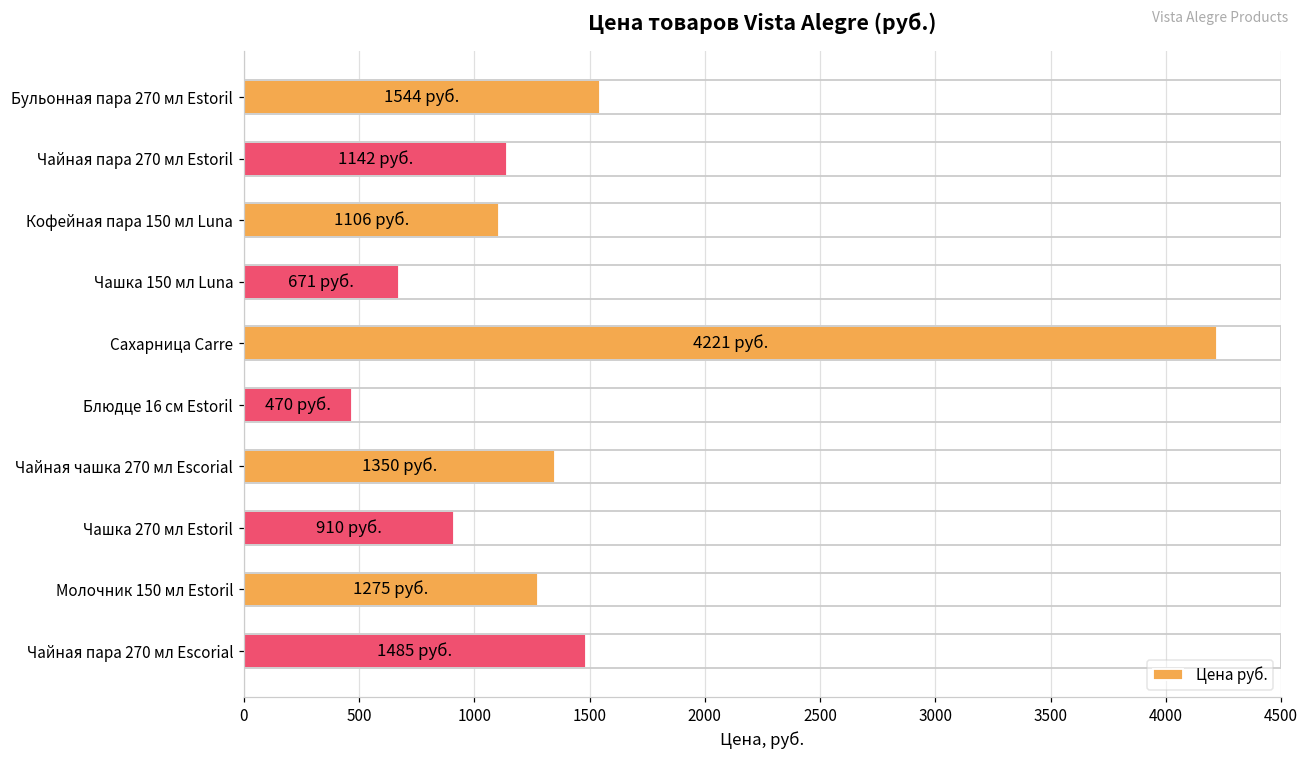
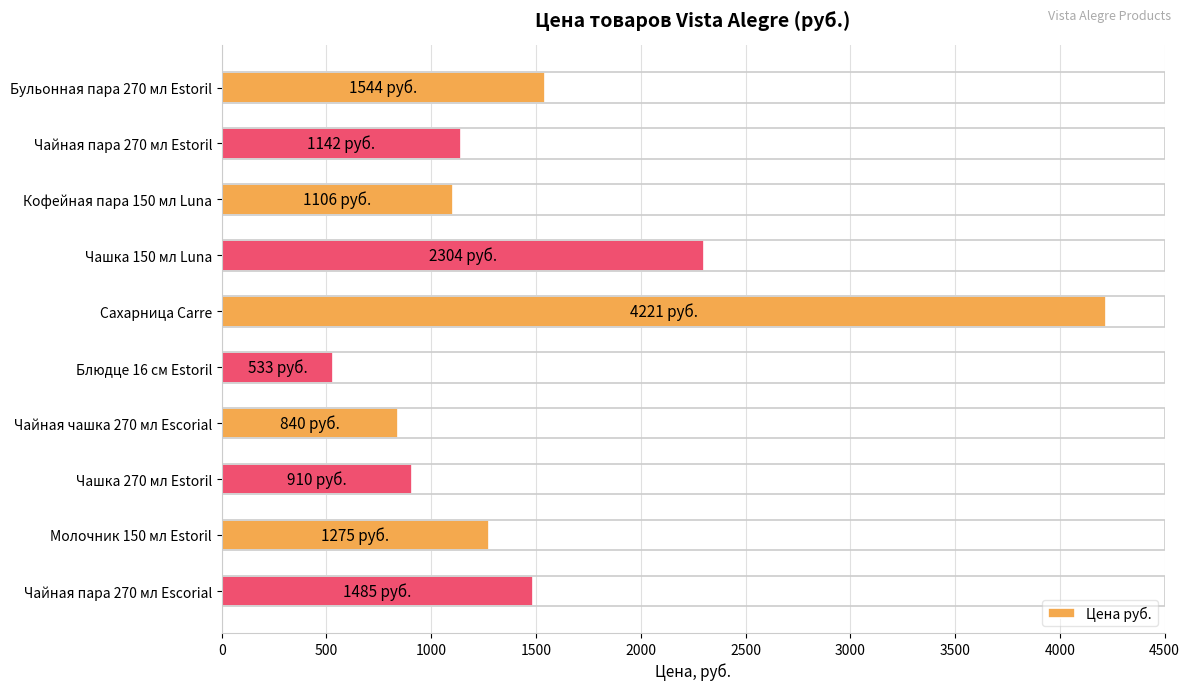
Чашка 150 мл Luna: 671 -> 2304
Блюдце 16 см Estoril: 470 -> 533
Чайная чашка 270 мл Escorial: 1350 -> 840
